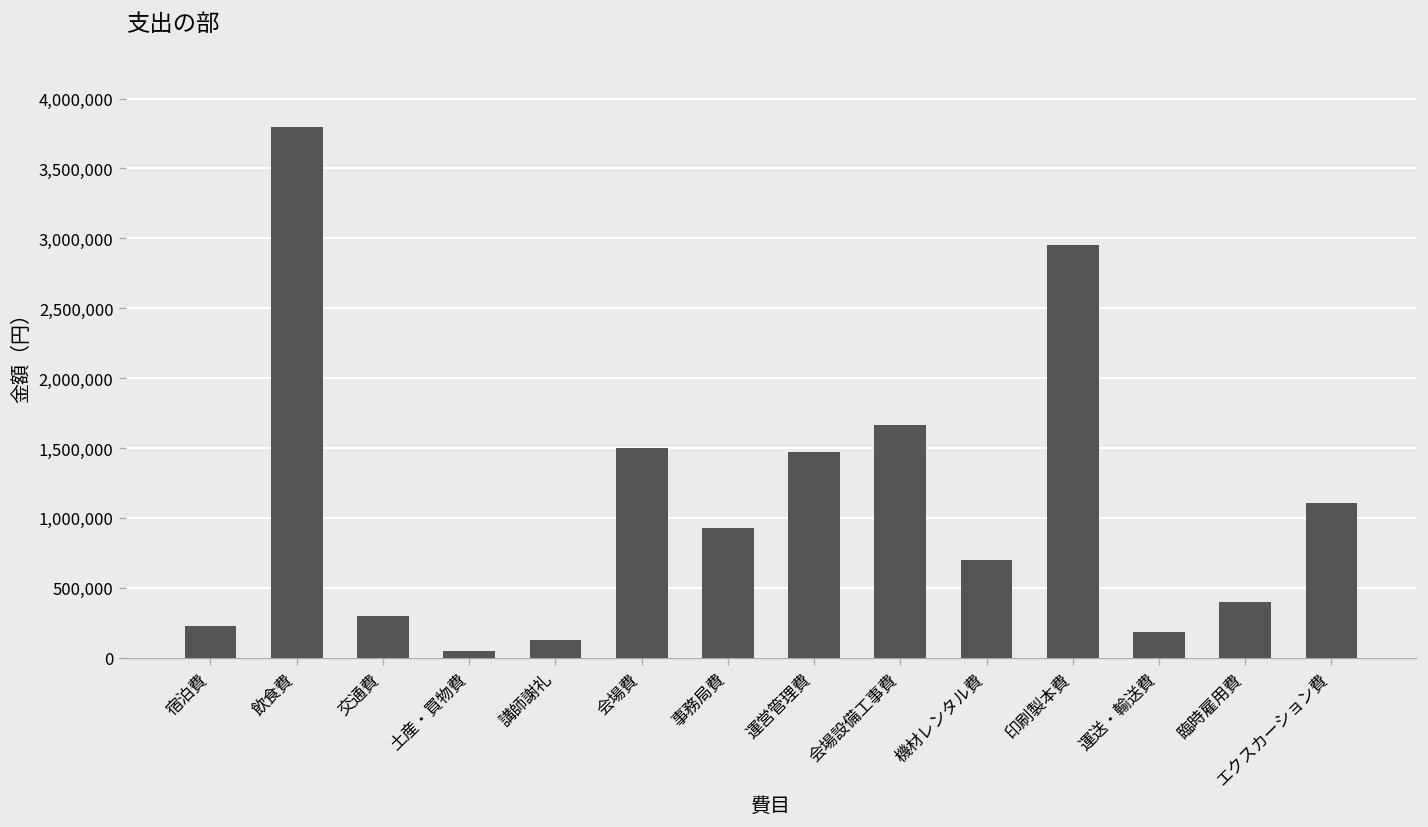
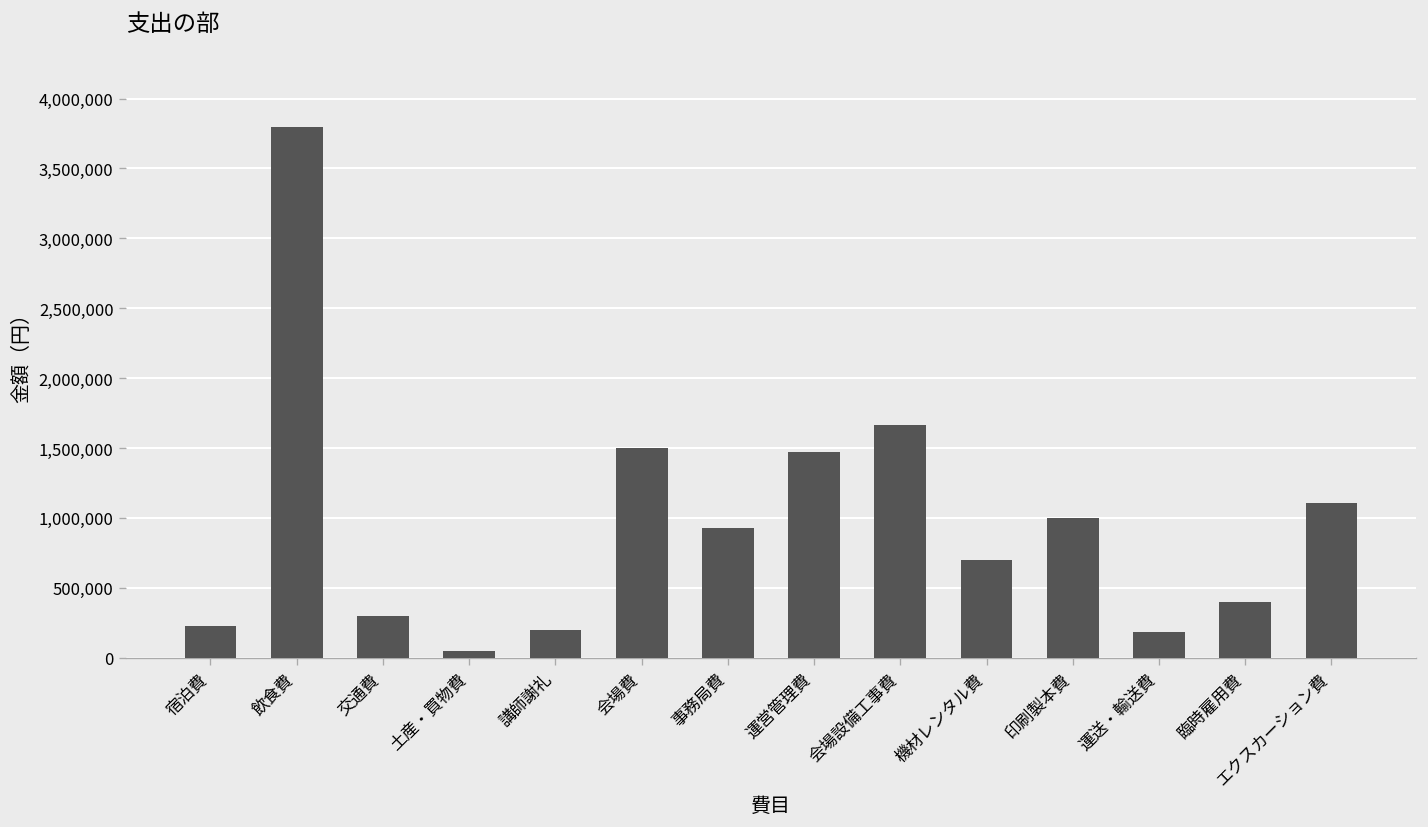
講師謝礼: 120,000 -> 200,000
印刷製本費: 2,950,000 -> 1,000,000
